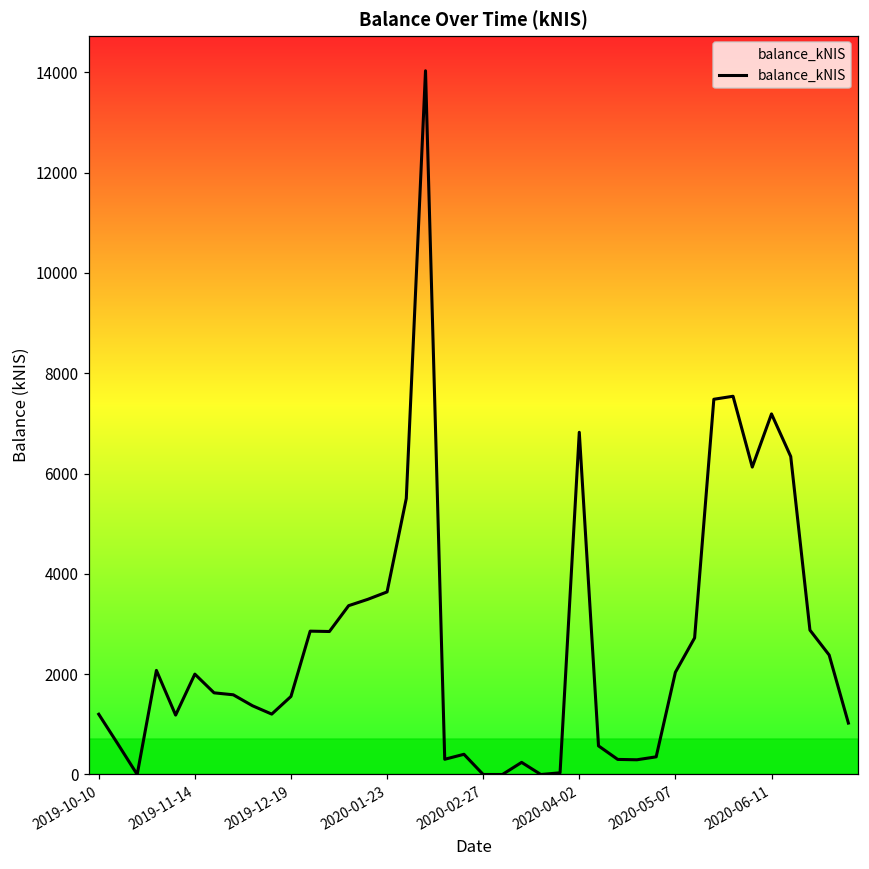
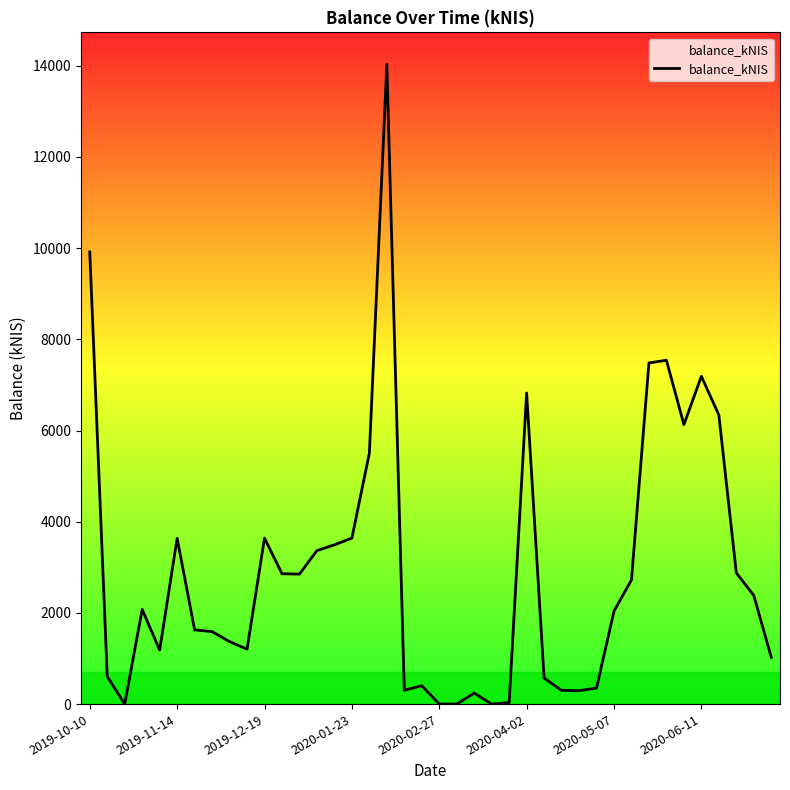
2019-10-10: 1200 -> 9900
2019-11-14: 2000 -> 3600
2019-12-19: 1600 -> 3600
